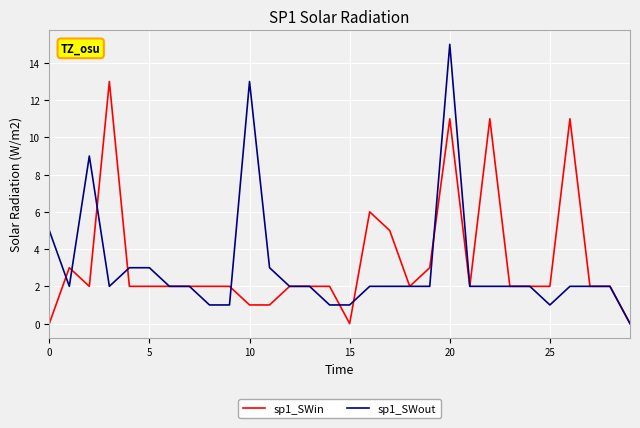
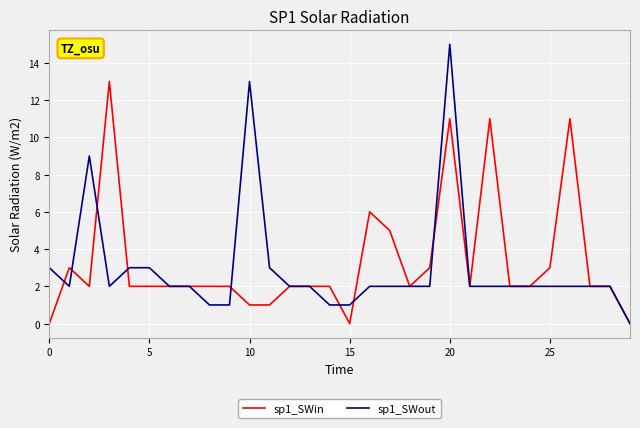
sp1_SWout, 0: 5 -> 3
sp1_SWin, 25: 2 -> 3
sp1_SWout, 25: 1 -> 2
